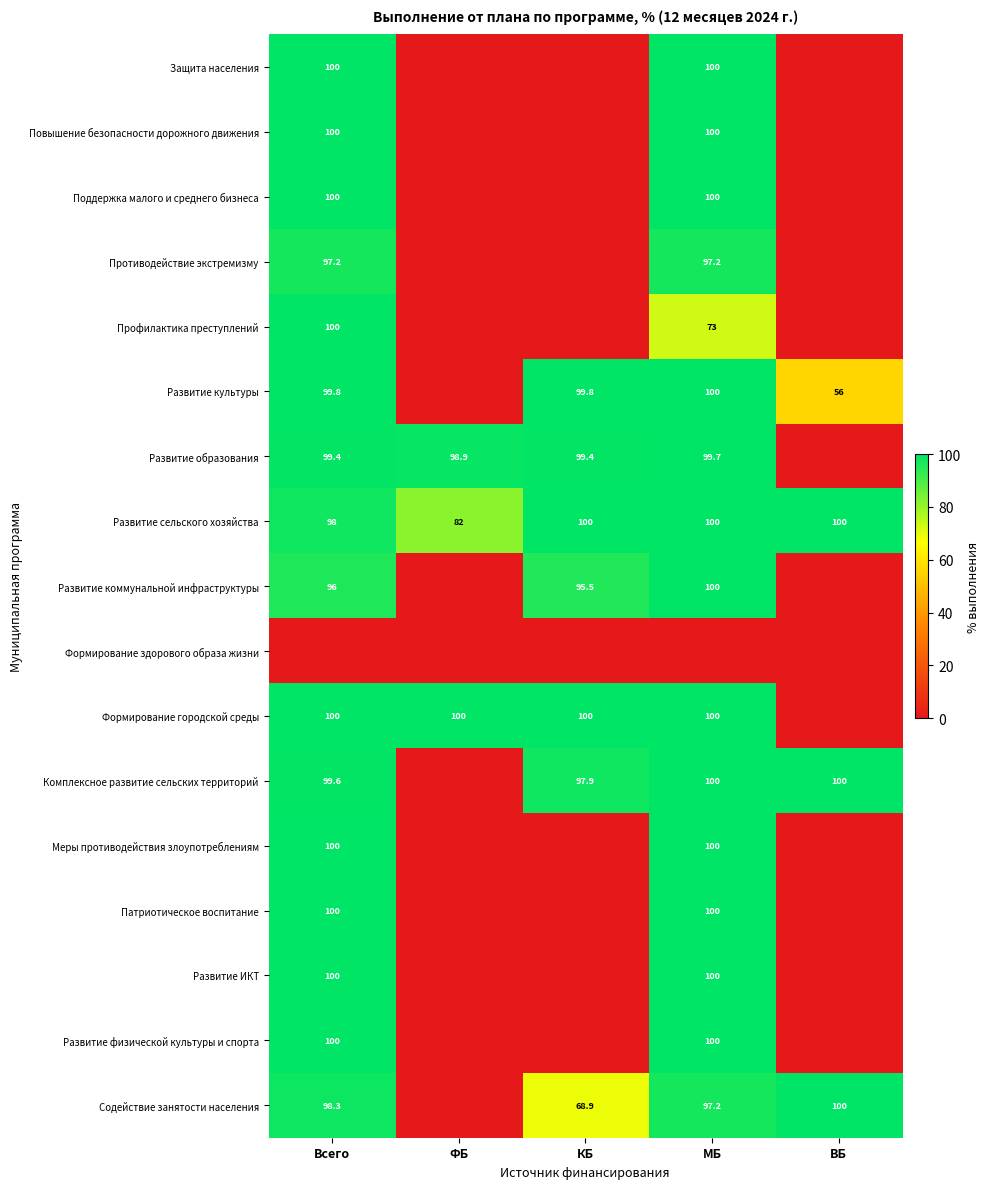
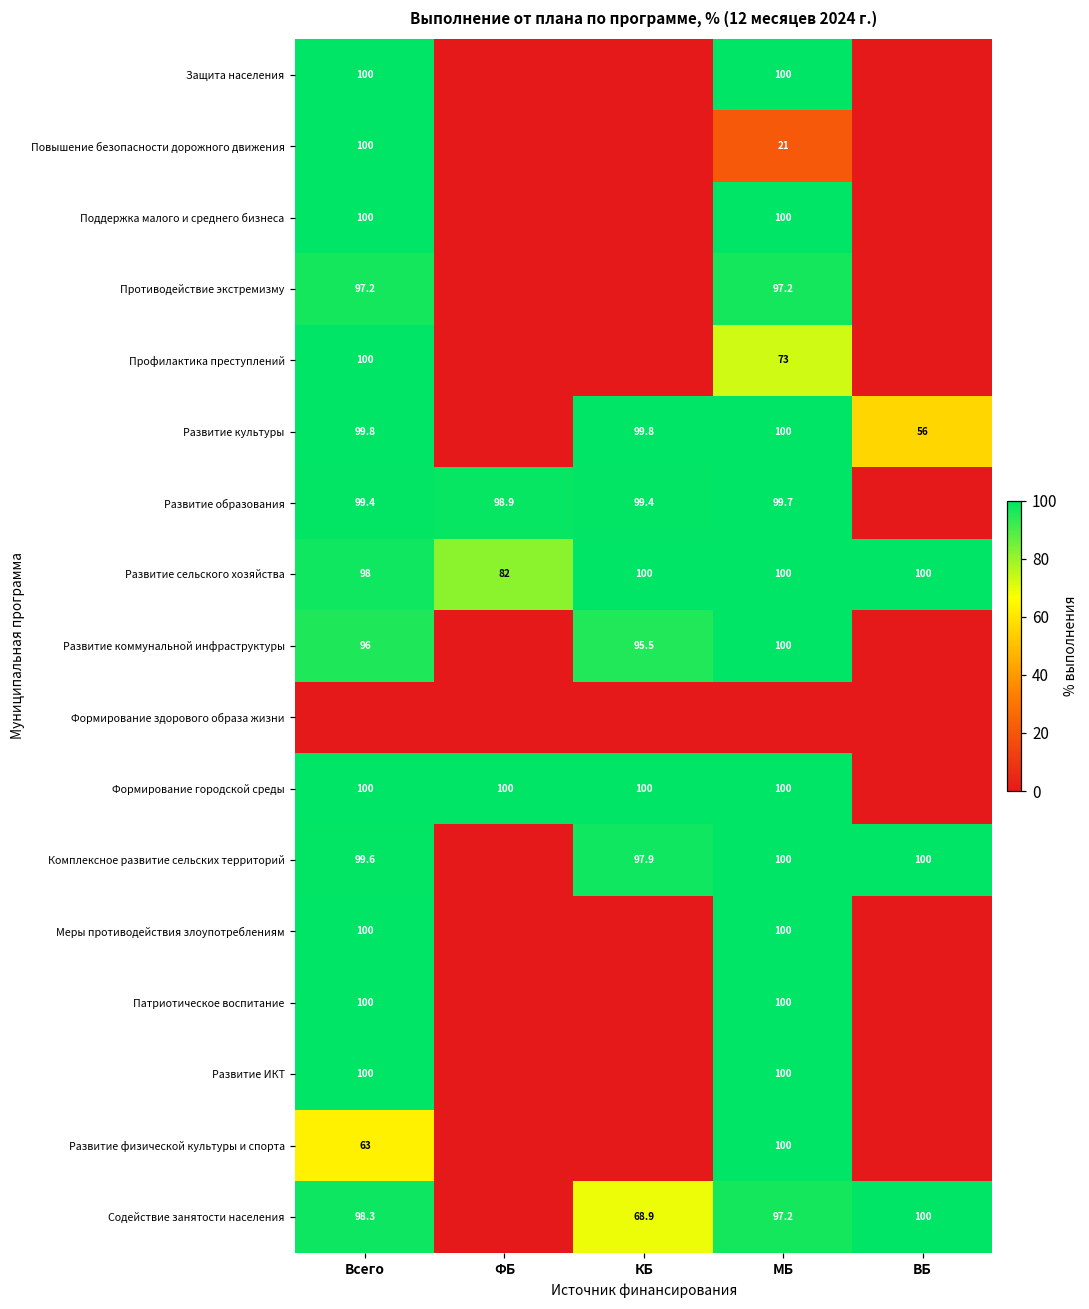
Повышение безопасности дорожного движения, МБ: 100 -> 21
Развитие физической культуры и спорта, Всего: 100 -> 63
